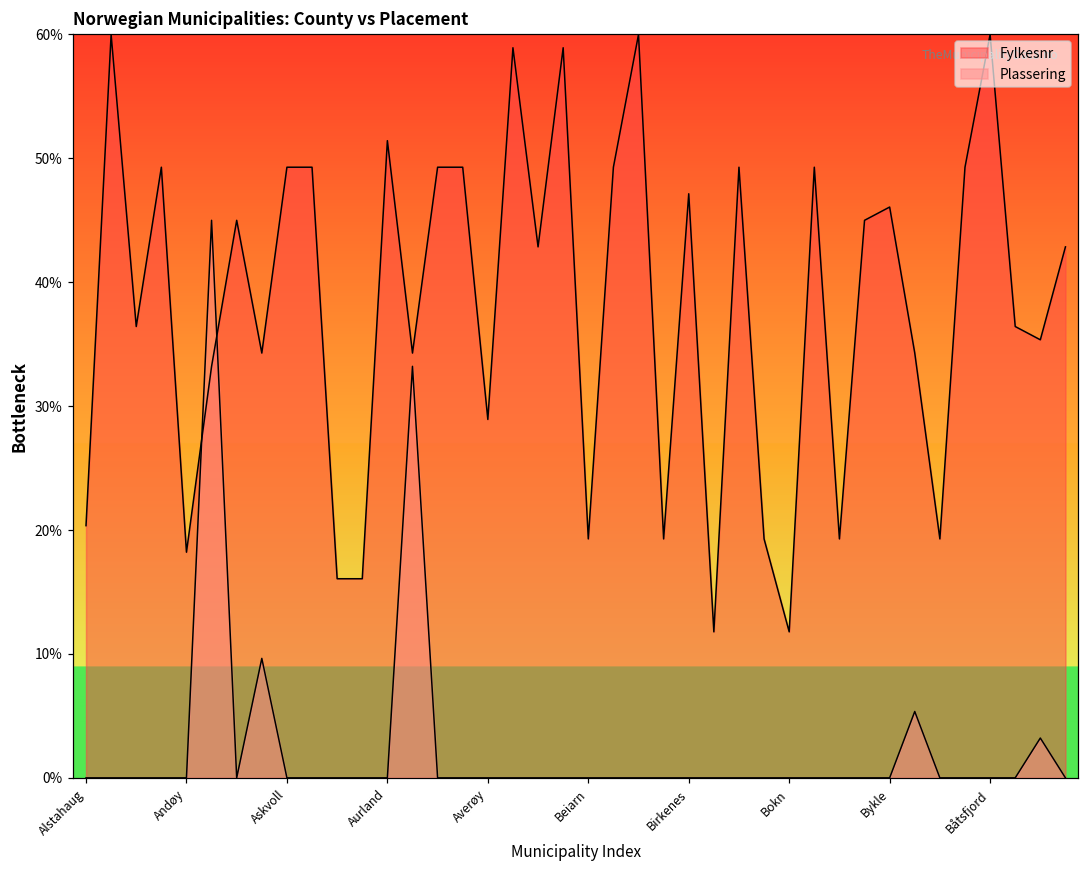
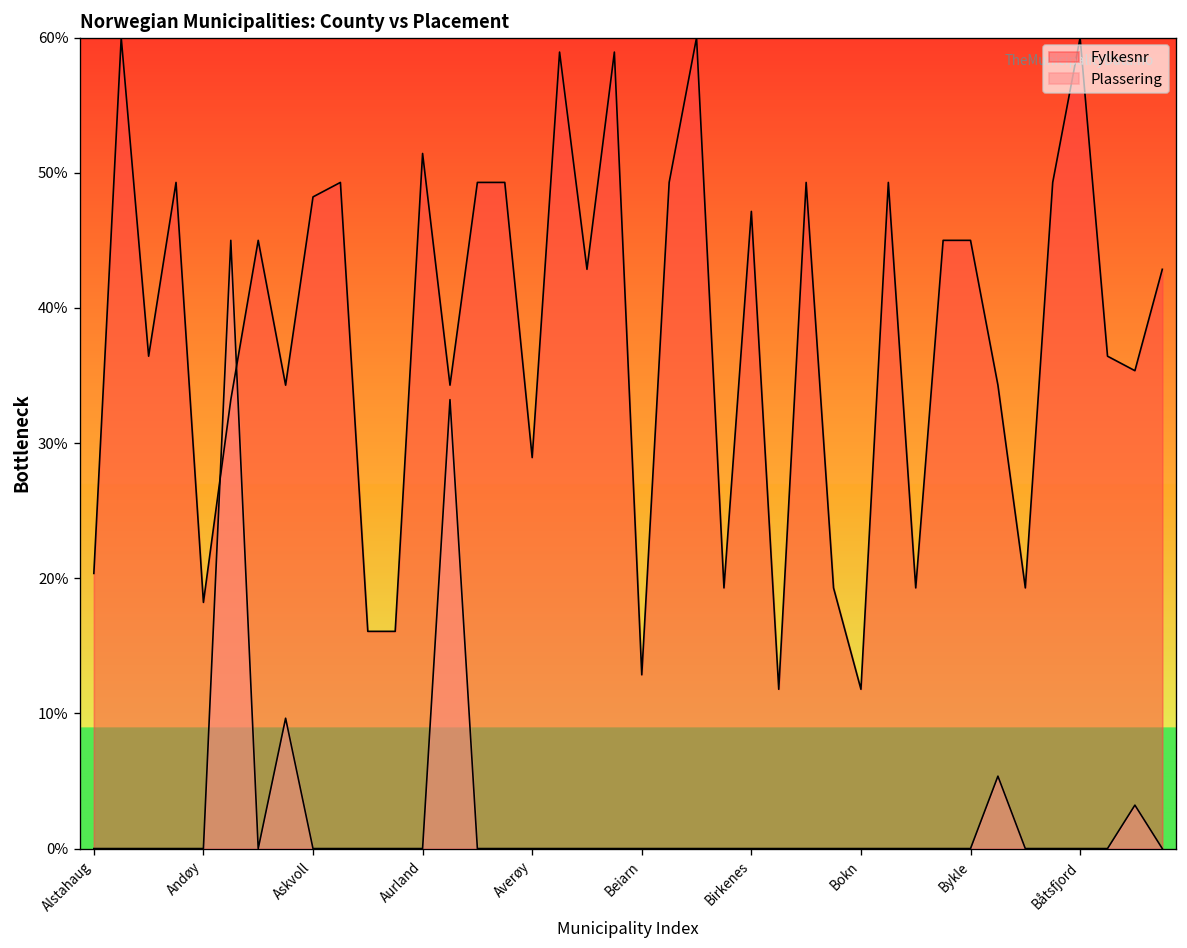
Fylkesnr, Askvoll: 49.3% -> 48.2%
Fylkesnr, Beiarn: 19.3% -> 12.9%
Fylkesnr, Bykle: 46.1% -> 45.0%
